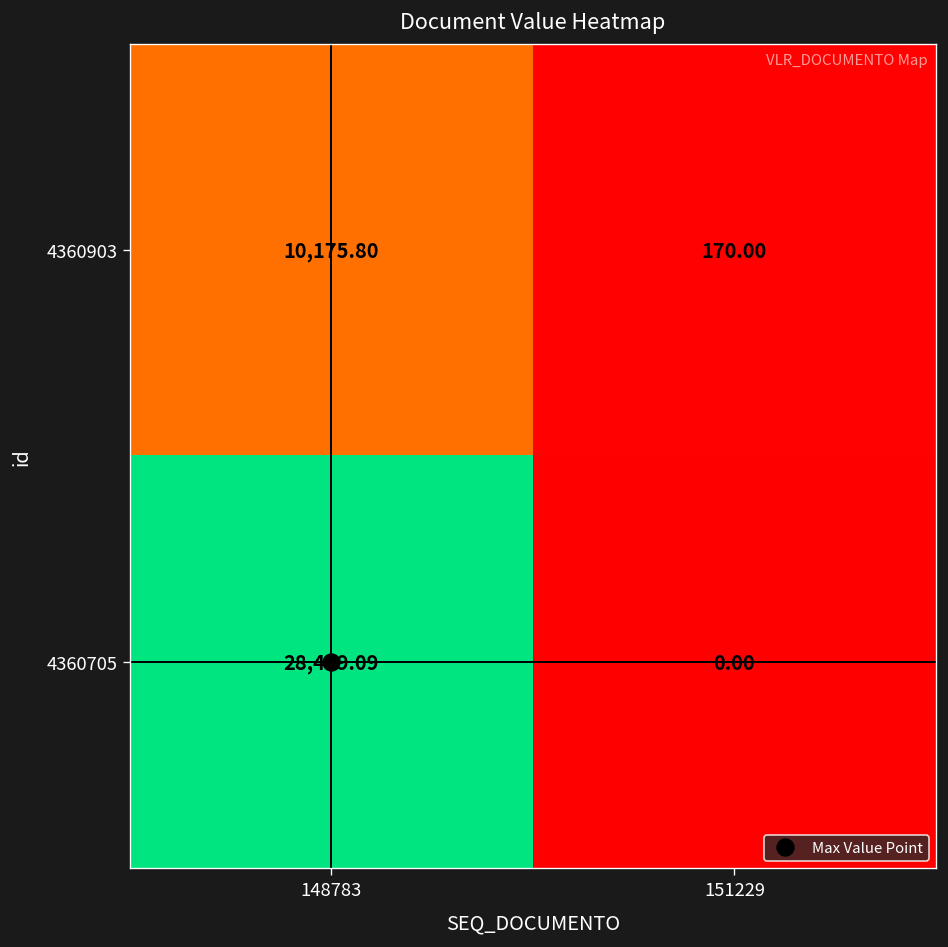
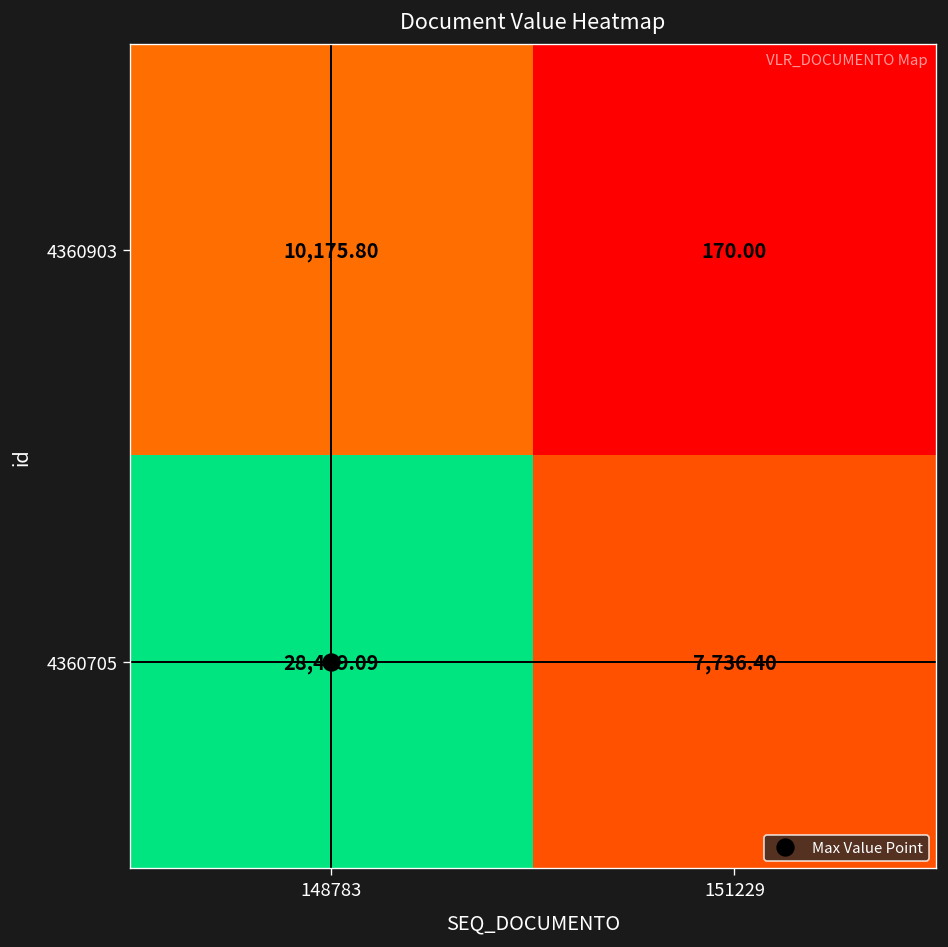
4360705, 151229: 0.00 -> 7,736.40
